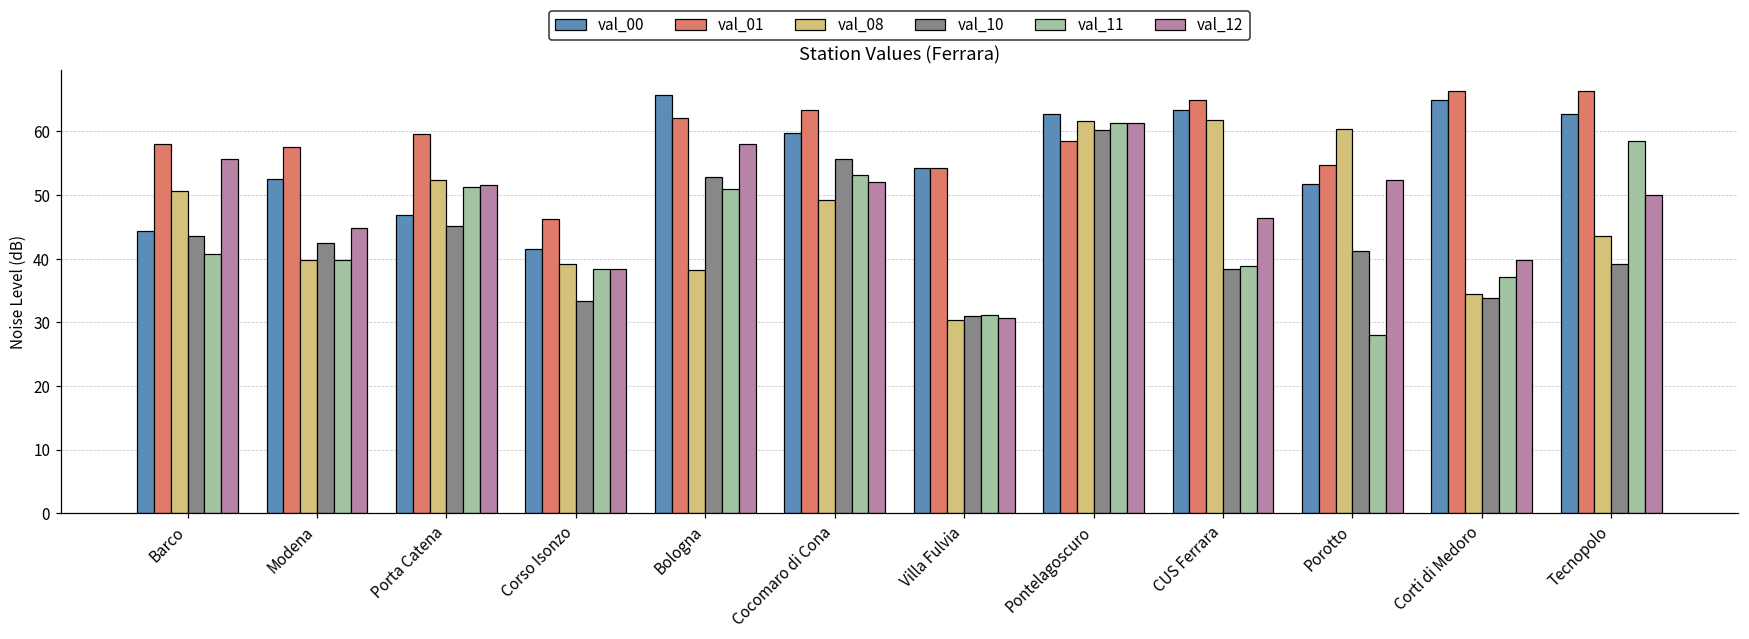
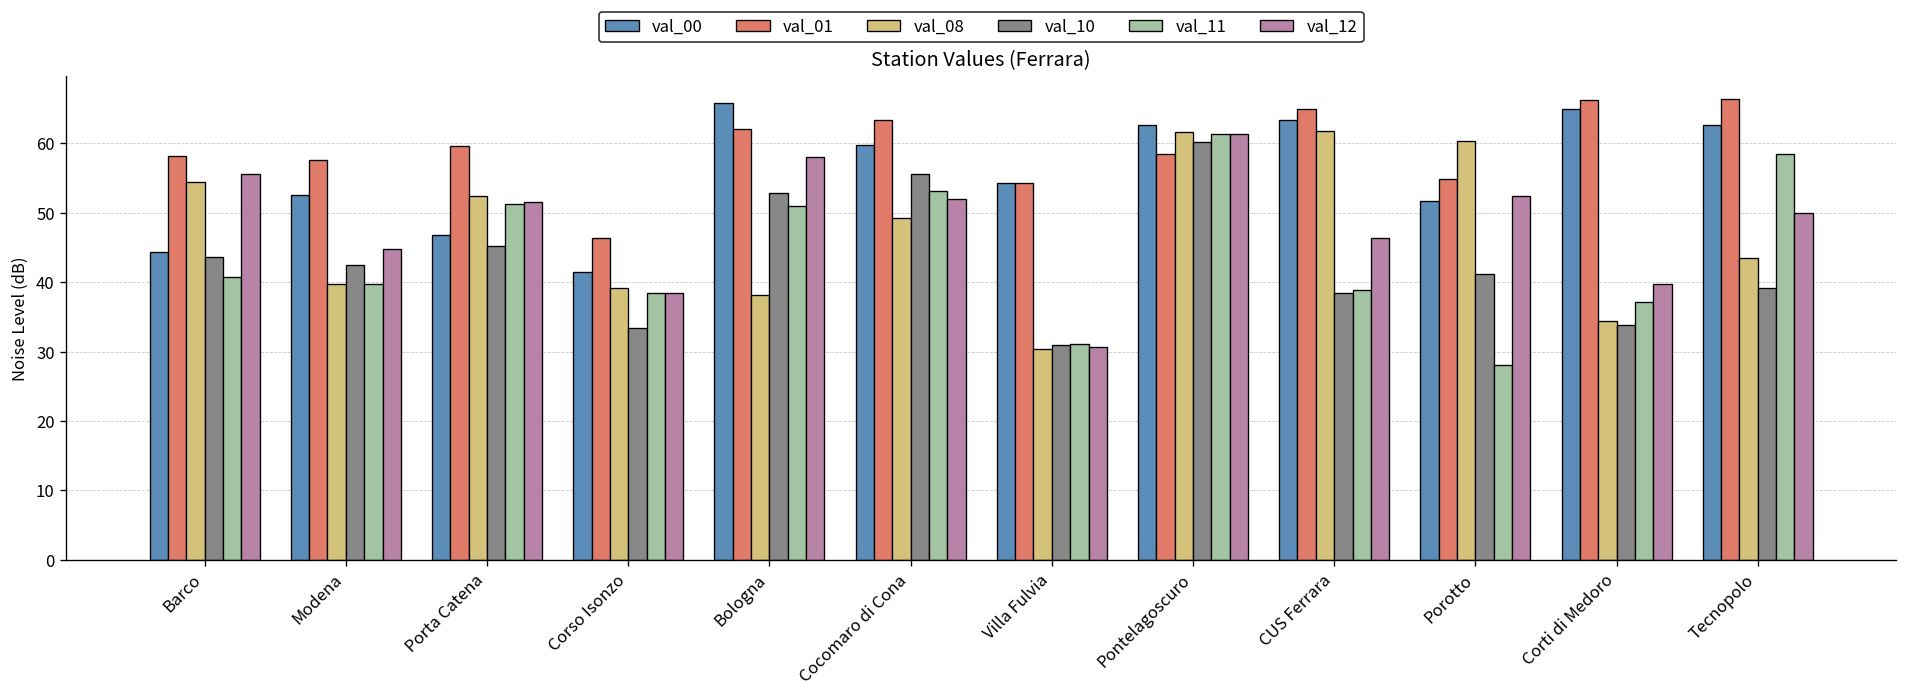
val_08, Barco: 51 -> 54
